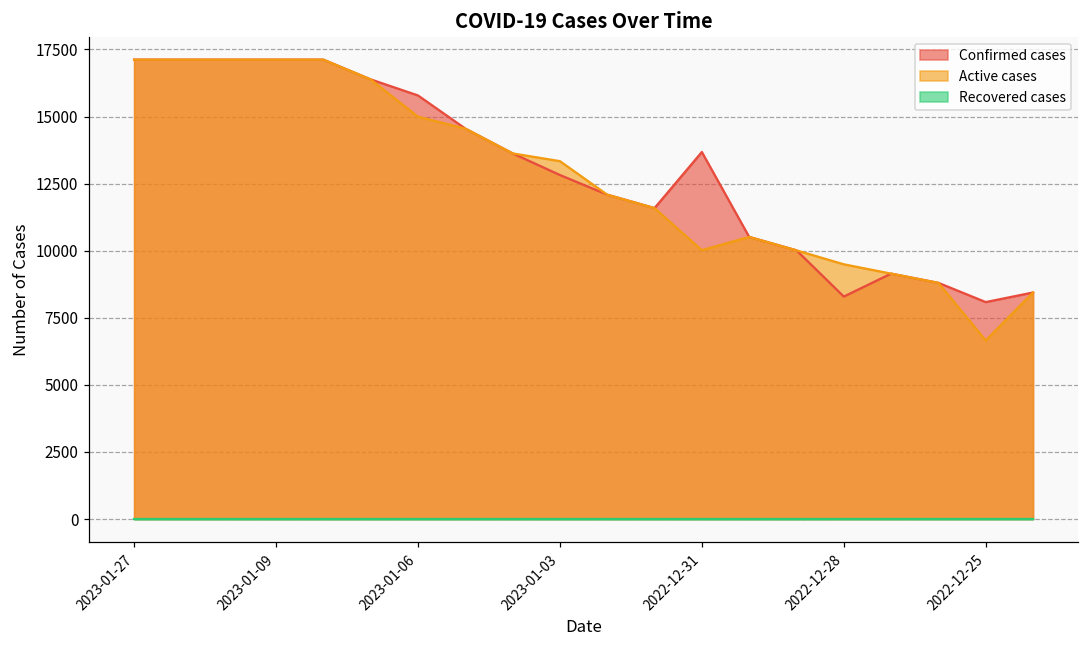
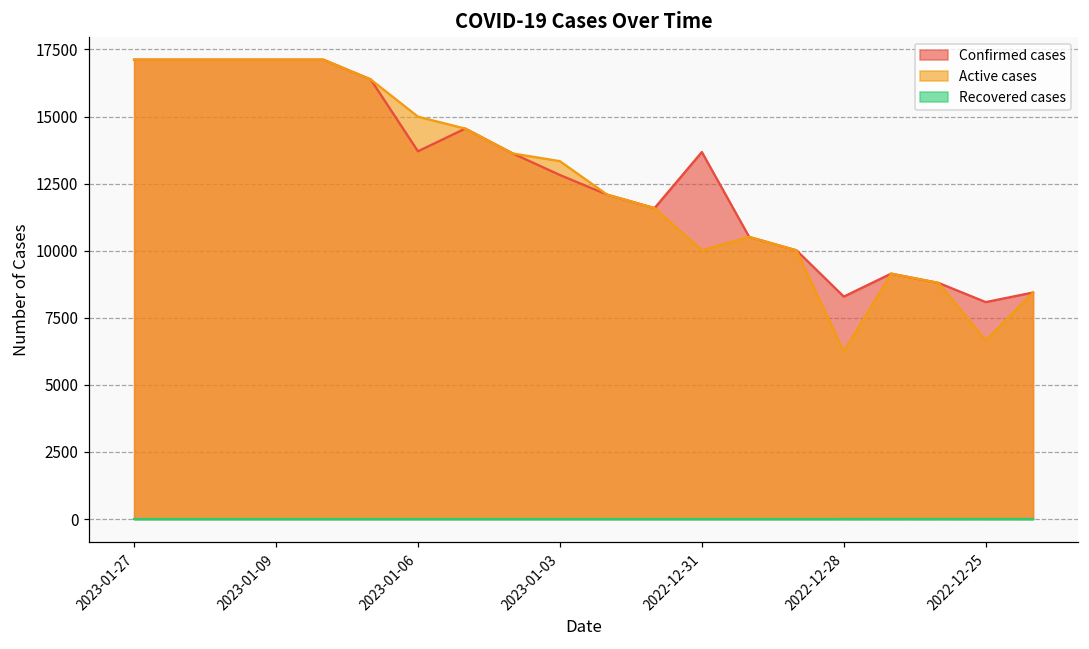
Confirmed cases, 2023-01-06: 15800 -> 13700
Active cases, 2022-12-28: 9500 -> 6200
